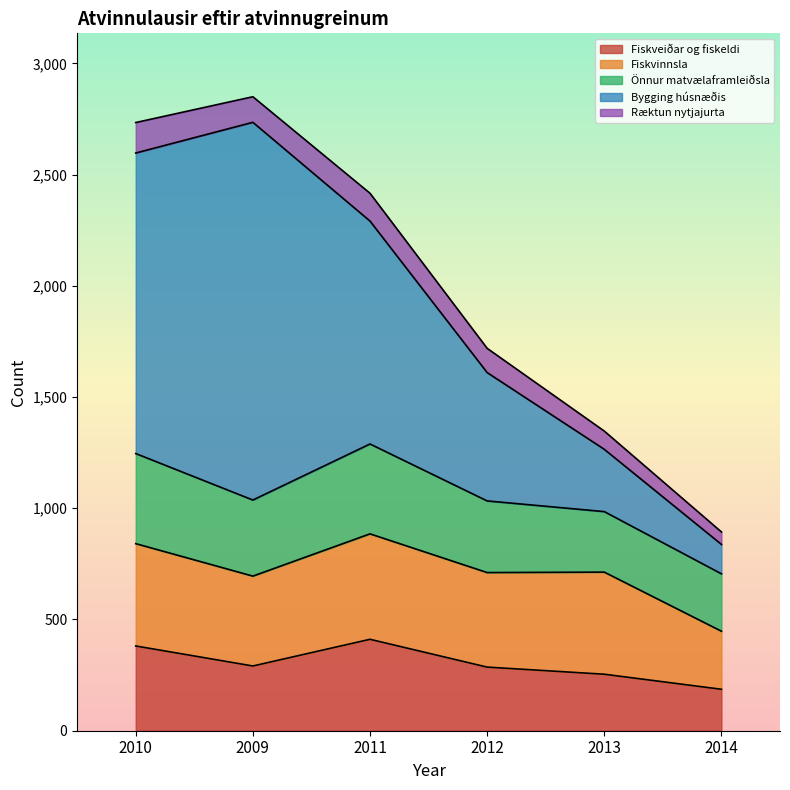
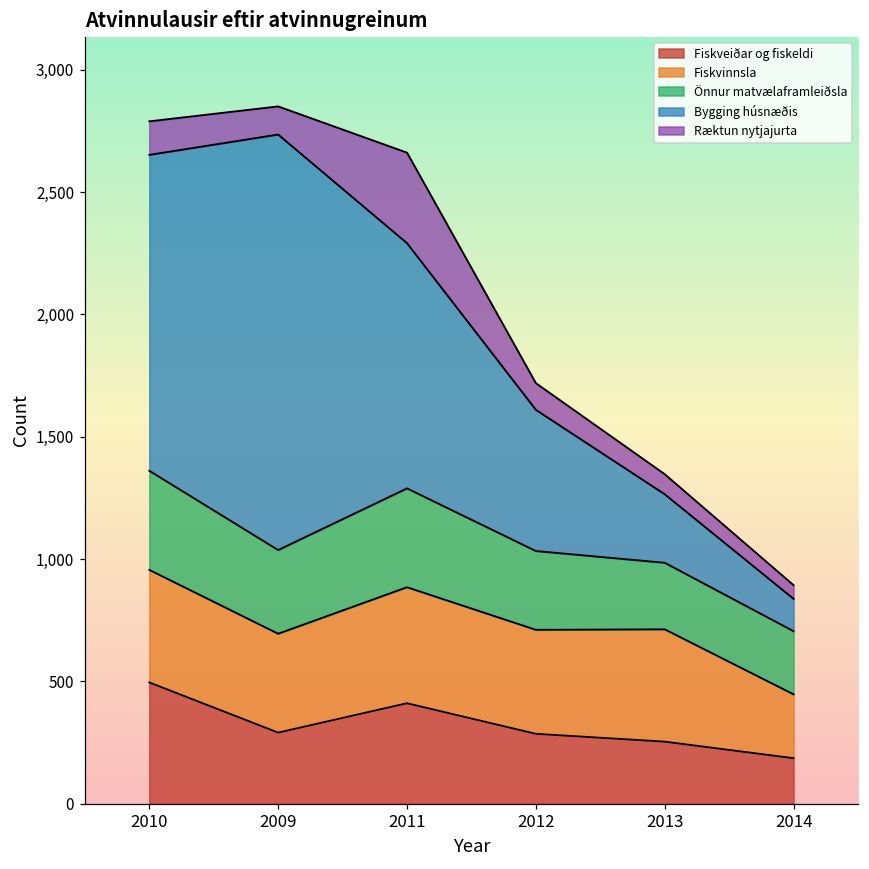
Fiskveiðar og fiskeldi, 2010: 380 -> 500
Bygging húsnæðis, 2010: 1,350 -> 1,290
Ræktun nytjajurta, 2011: 130 -> 370
